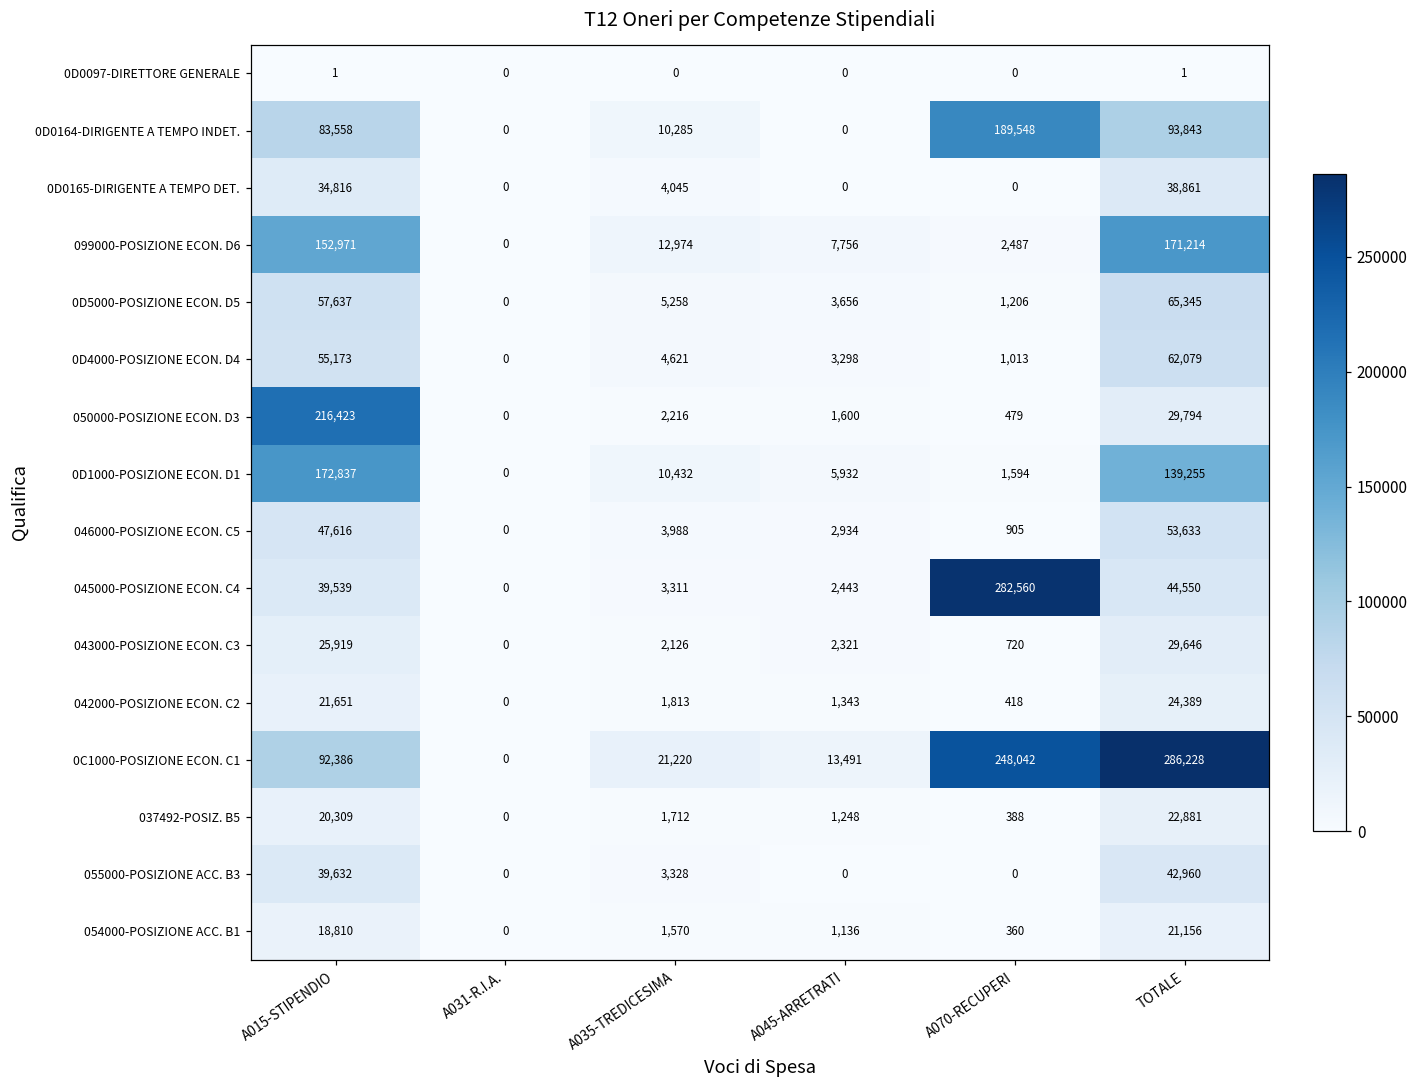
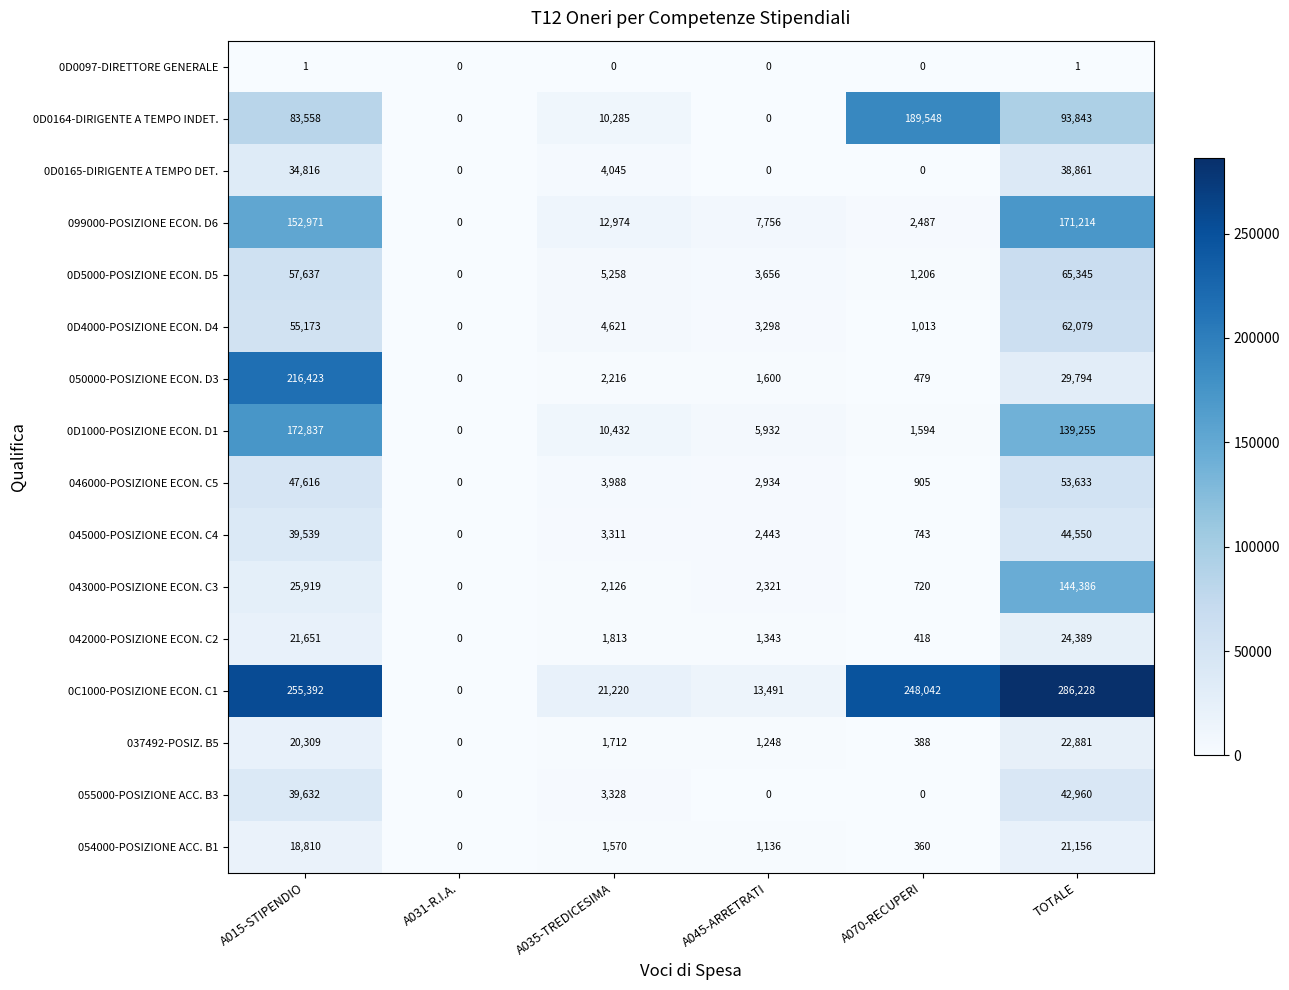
045000-POSIZIONE ECON. C4, A070-RECUPERI: 282,560 -> 743
043000-POSIZIONE ECON. C3, TOTALE: 29,646 -> 144,386
0C1000-POSIZIONE ECON. C1, A015-STIPENDIO: 92,386 -> 255,392
